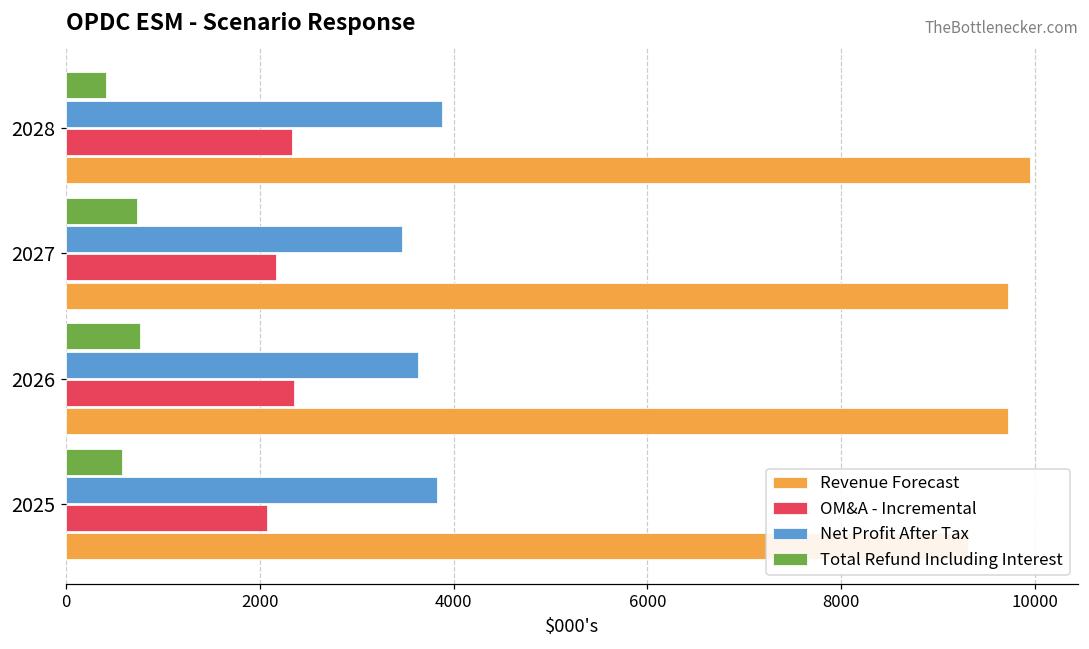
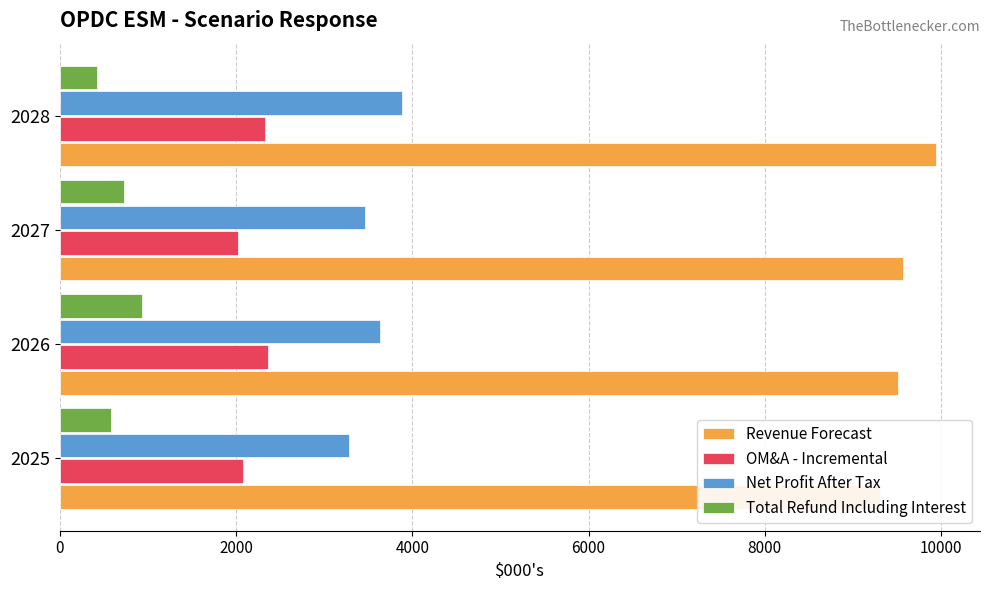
OM&A - Incremental, 2027: 2200 -> 2000
Revenue Forecast, 2027: 9700 -> 9600
Total Refund Including Interest, 2026: 800 -> 900
Revenue Forecast, 2026: 9700 -> 9500
Net Profit After Tax, 2025: 3800 -> 3300
